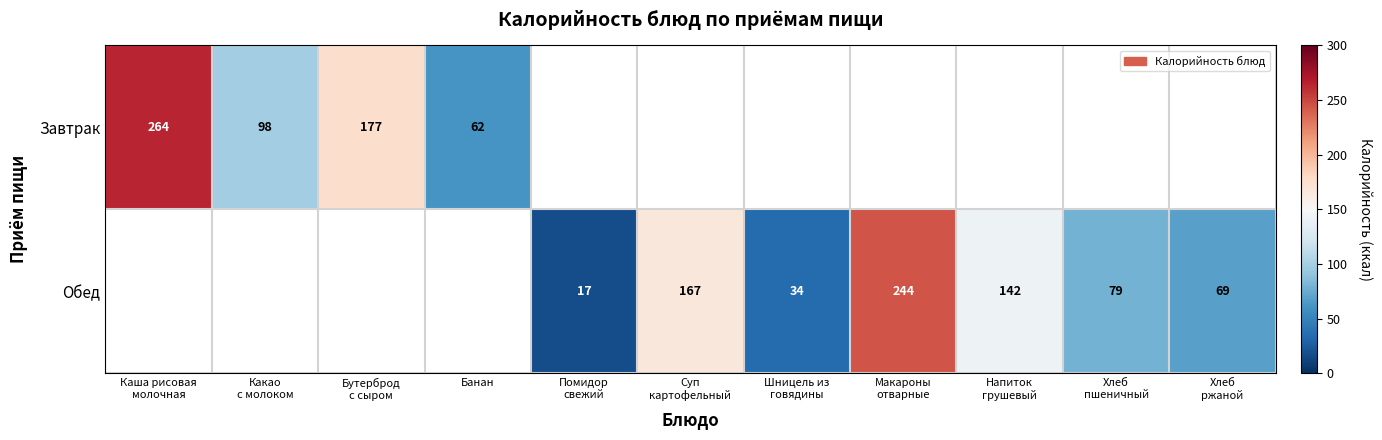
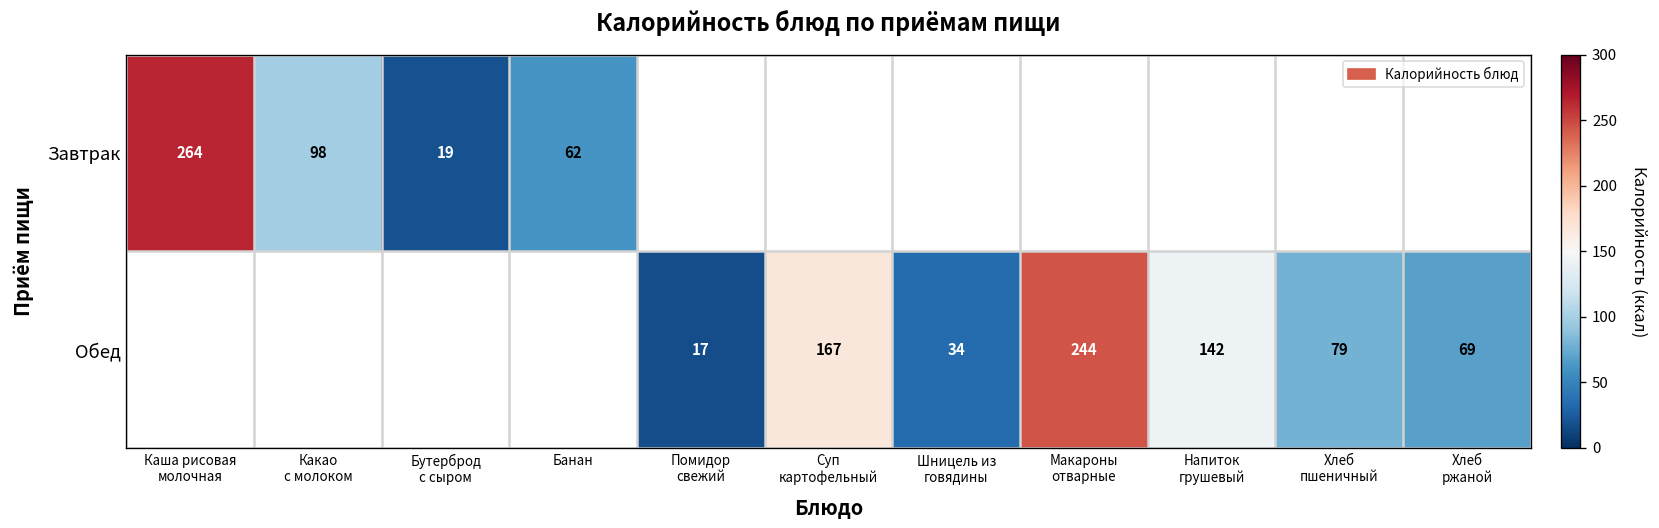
Завтрак, Бутерброд с сыром: 177 -> 19
